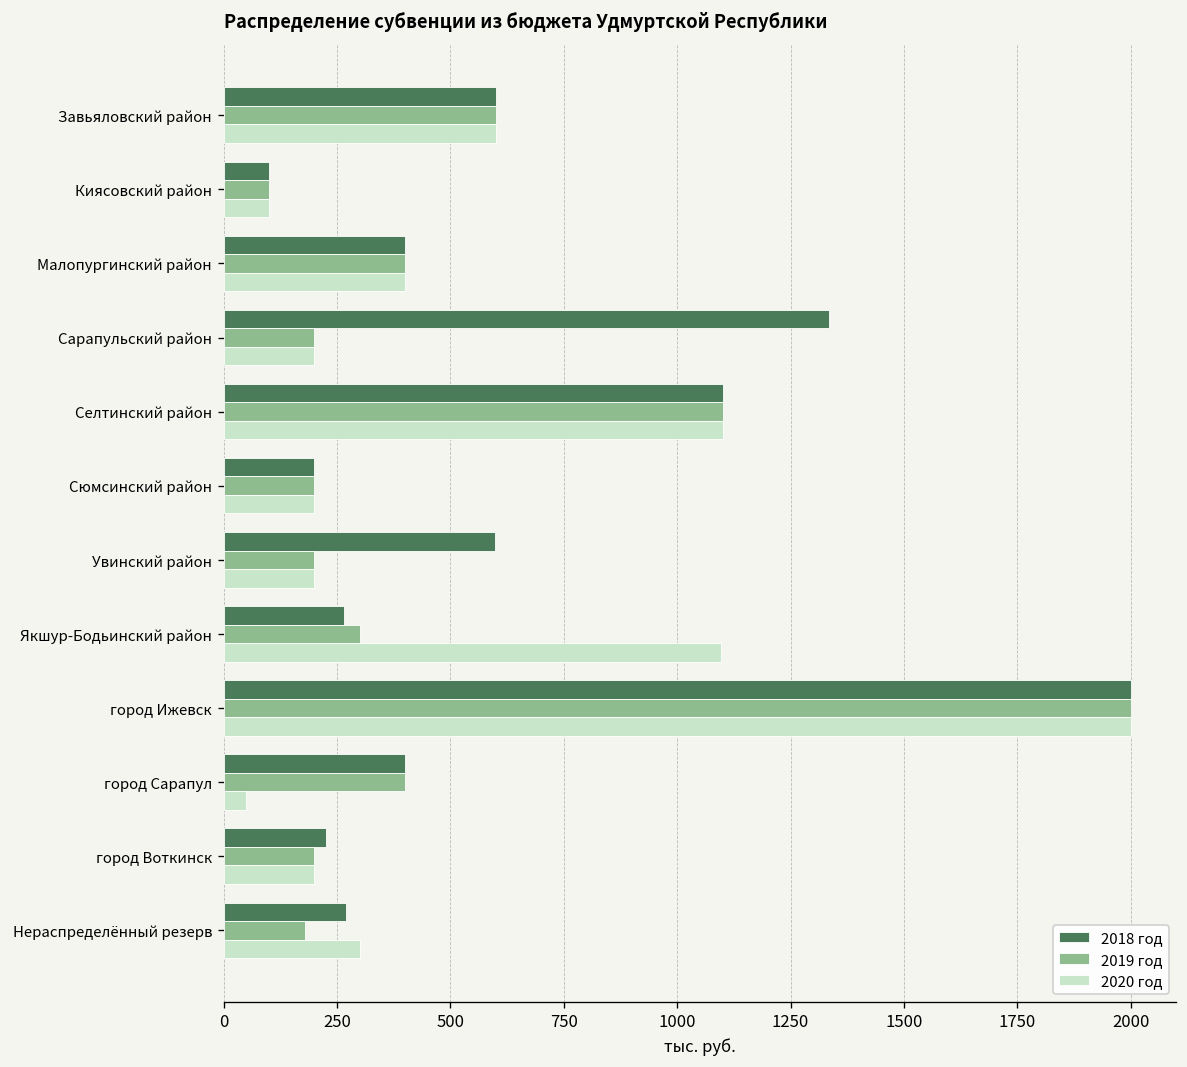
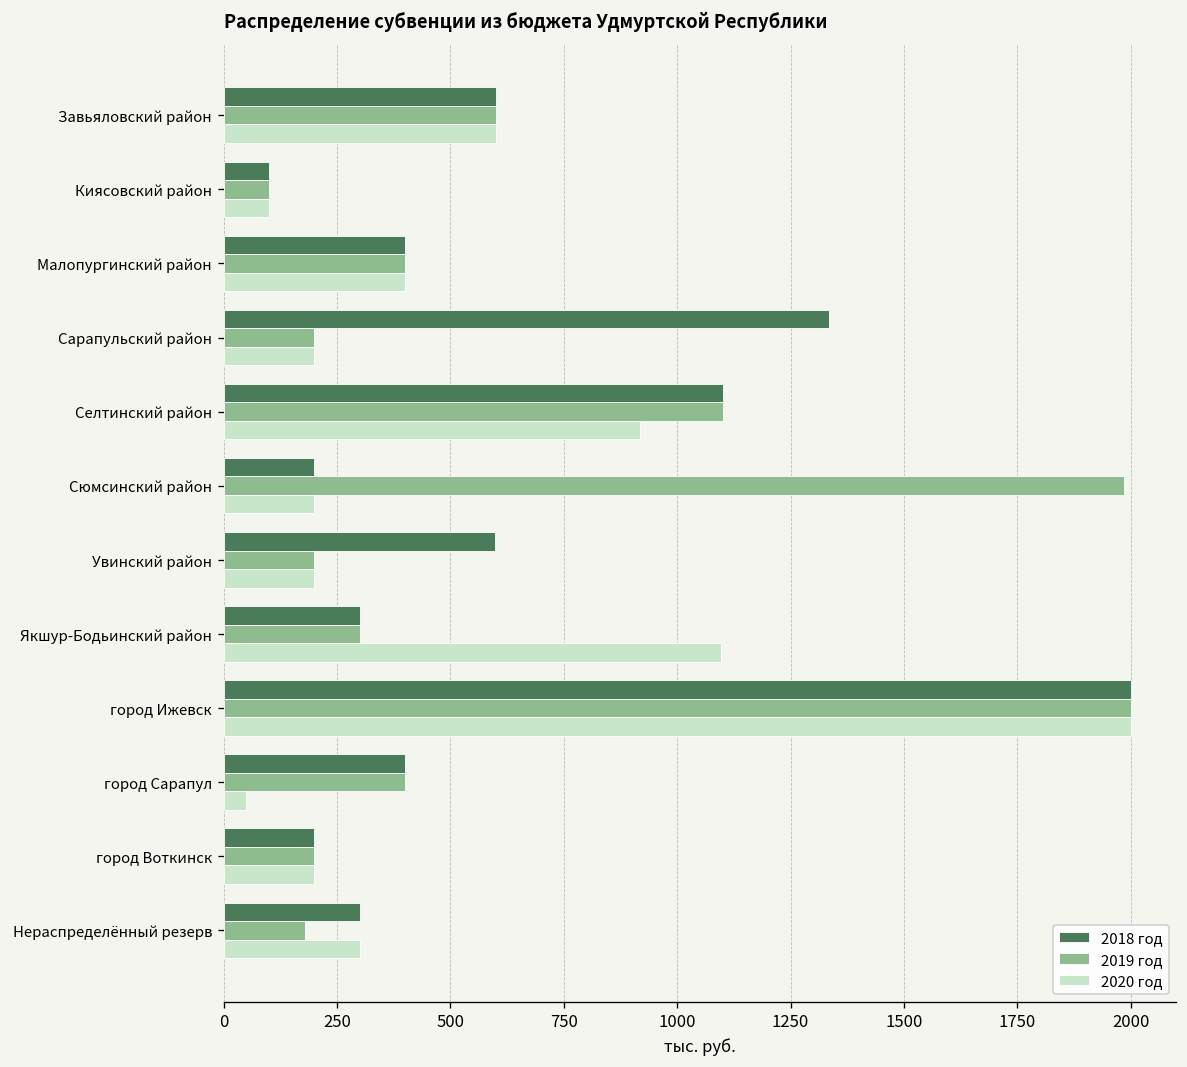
2020 год, Селтинский район: 1100 -> 920
2019 год, Сюмсинский район: 200 -> 1990
2018 год, Якшур-Бодьинский район: 270 -> 300
2018 год, город Воткинск: 230 -> 200
2018 год, Нераспределённый резерв: 270 -> 300
